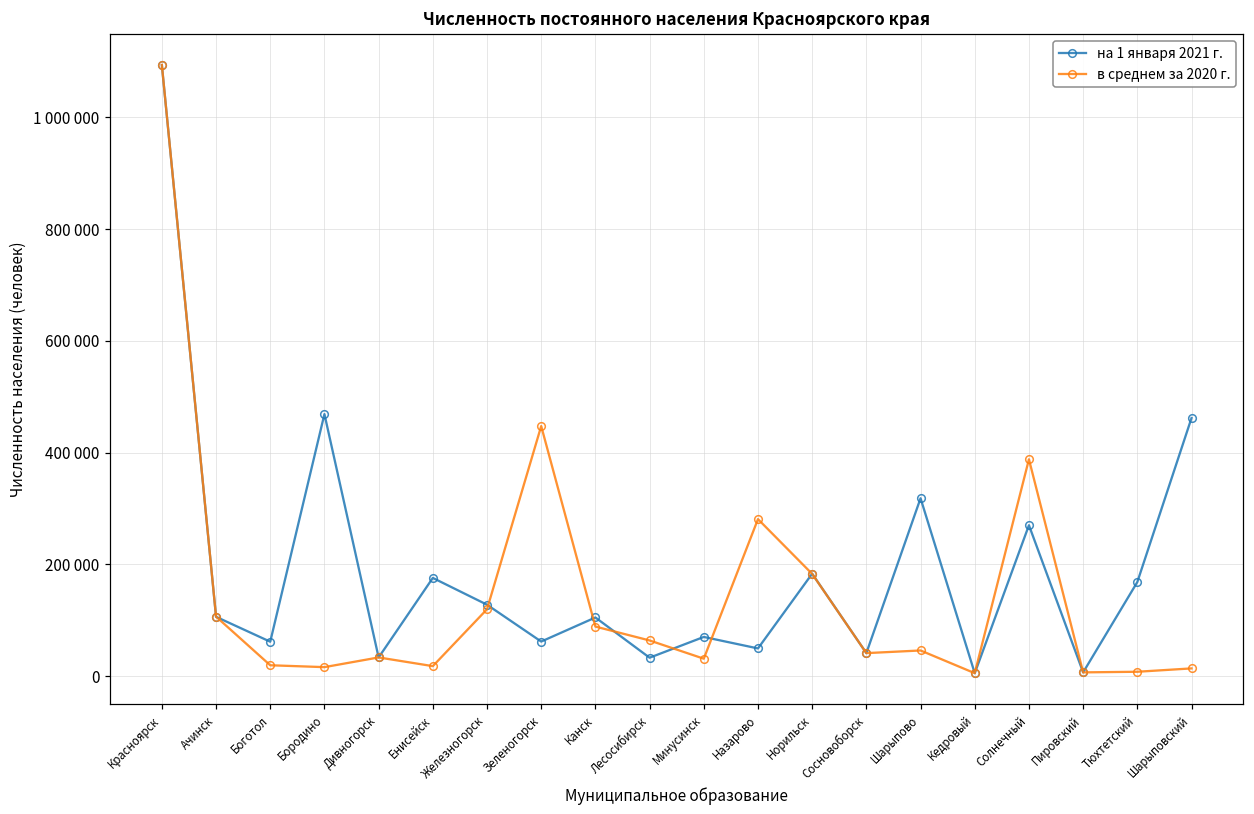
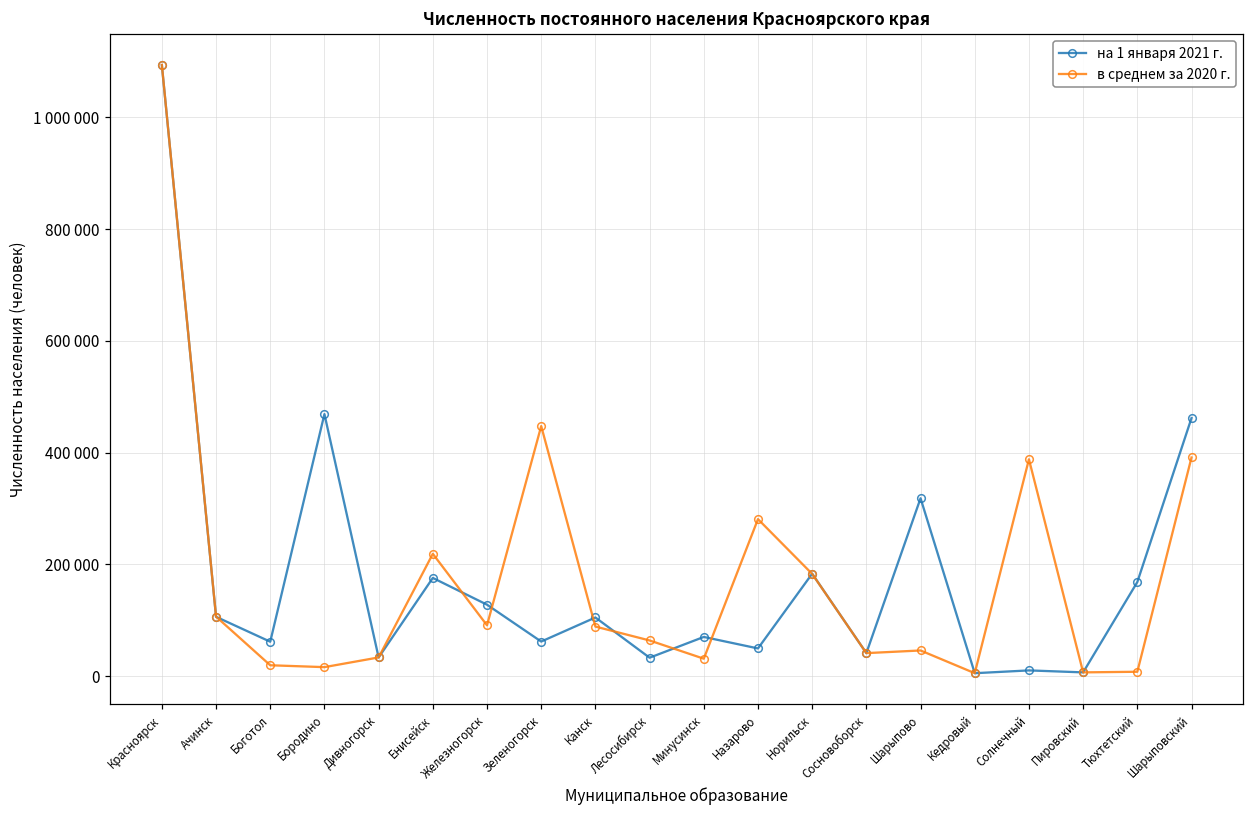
в среднем за 2020 г., Енисейск: 20000 -> 220000
в среднем за 2020 г., Железногорск: 120000 -> 90000
на 1 января 2021 г., Солнечный: 270000 -> 10000
в среднем за 2020 г., Шарыповский: 10000 -> 390000
